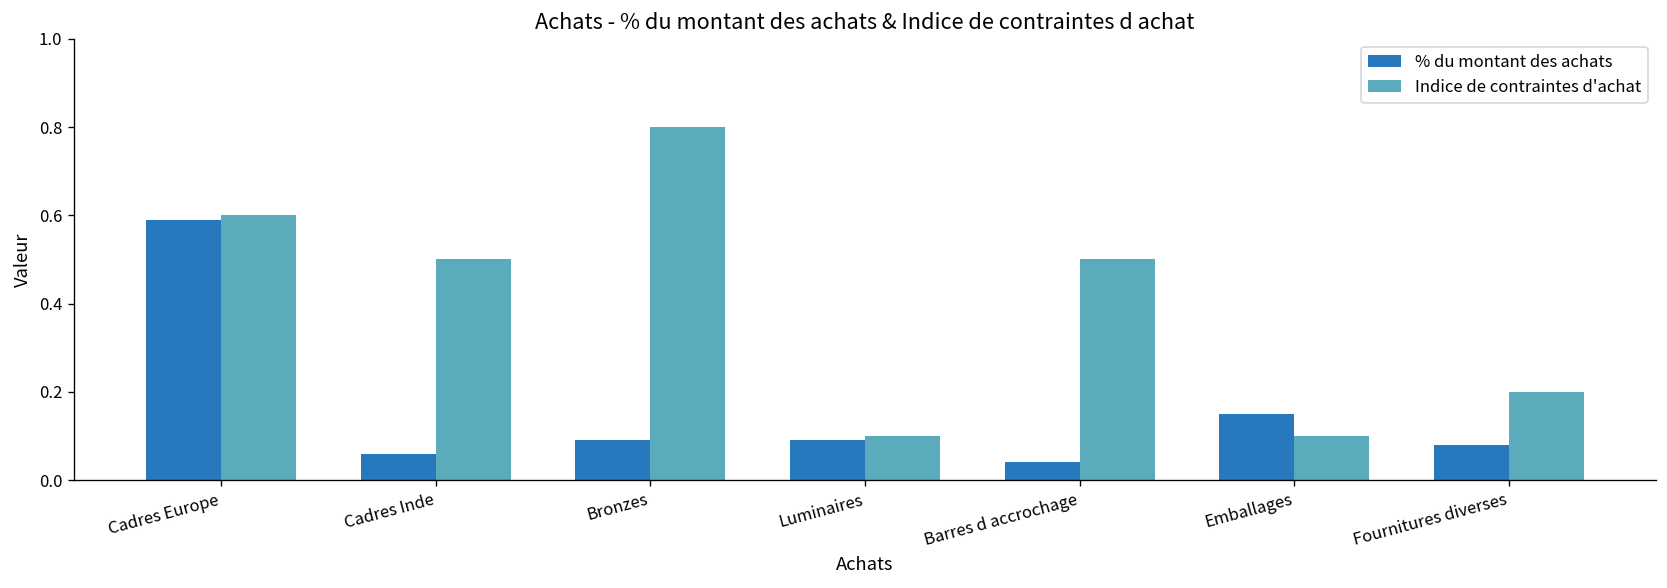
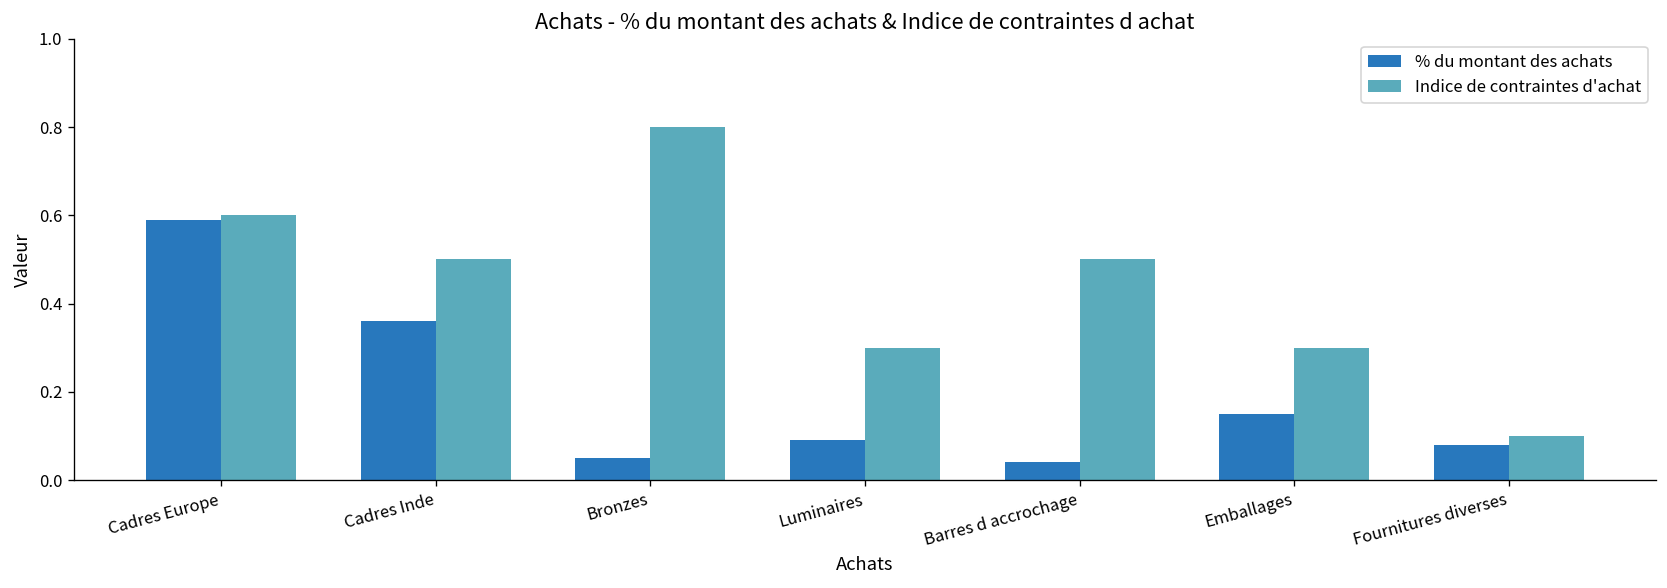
% du montant des achats, Cadres Inde: 0.06 -> 0.36
% du montant des achats, Bronzes: 0.09 -> 0.05
Indice de contraintes d'achat, Luminaires: 0.1 -> 0.3
Indice de contraintes d'achat, Emballages: 0.1 -> 0.3
Indice de contraintes d'achat, Fournitures diverses: 0.2 -> 0.1
